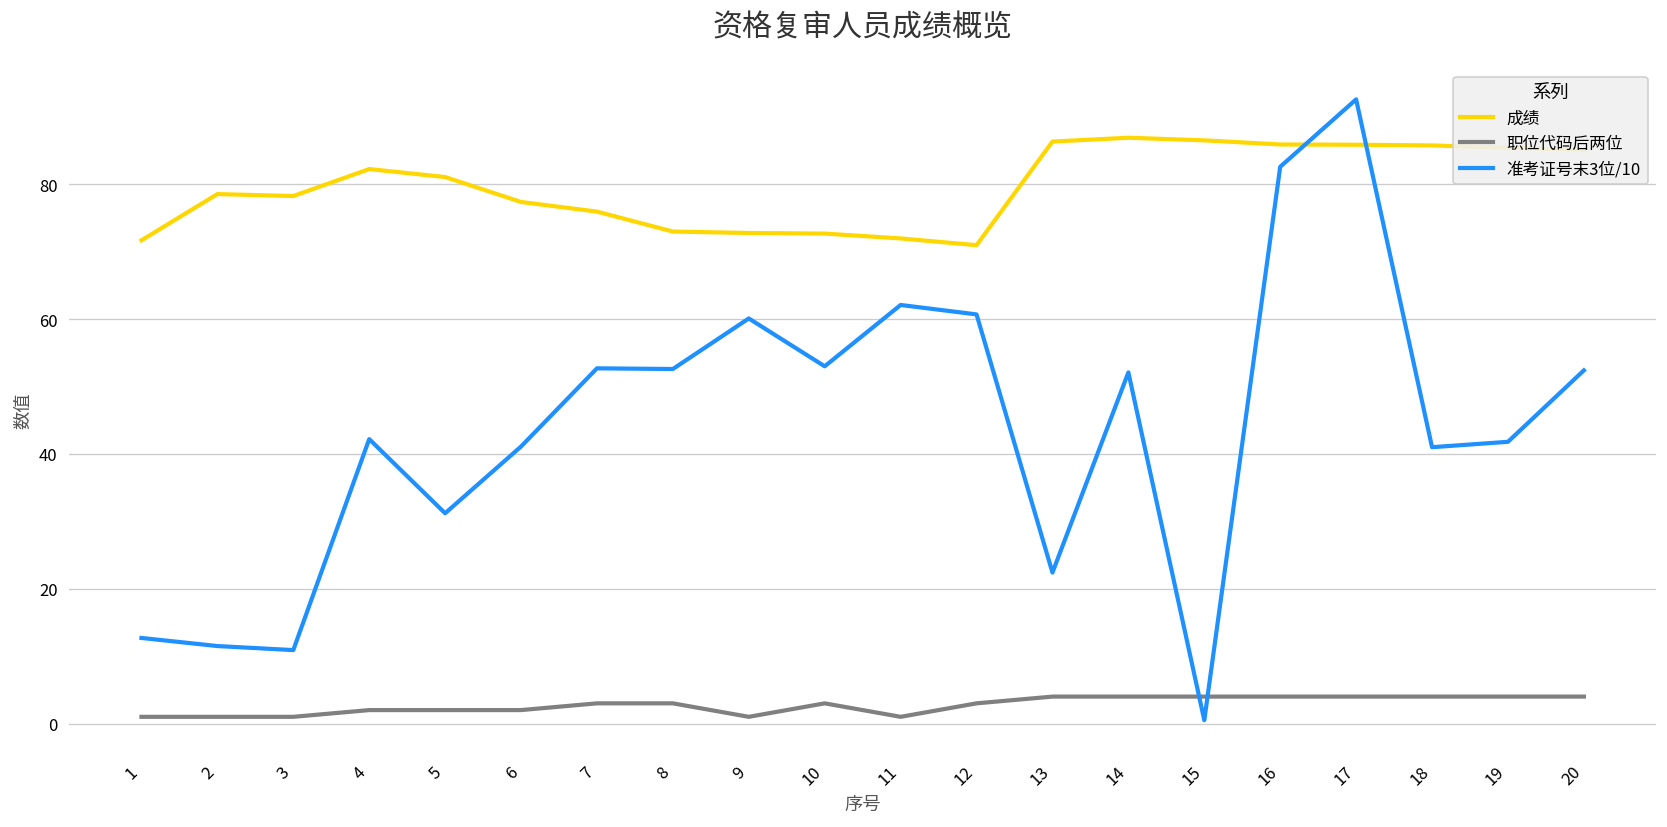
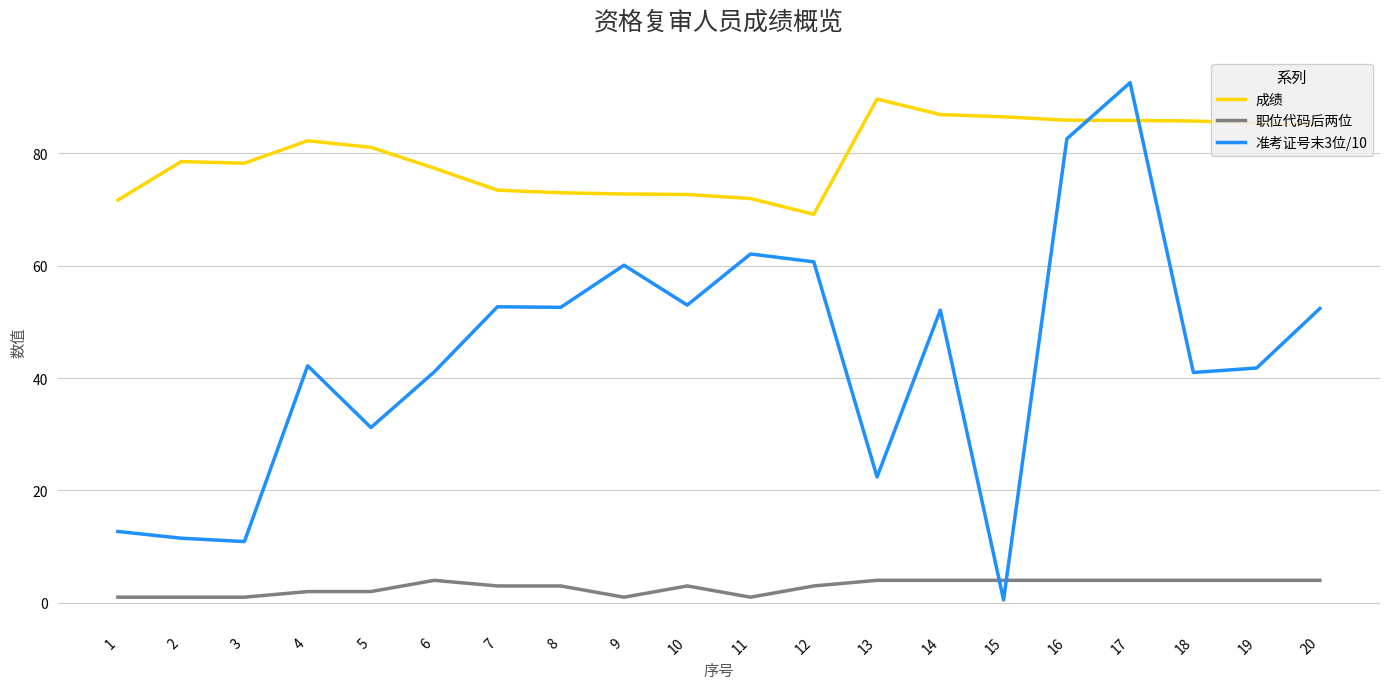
职位代码后两位, 6: 2 -> 4
成绩, 7: 76 -> 73
成绩, 12: 71 -> 69
成绩, 13: 86 -> 90
